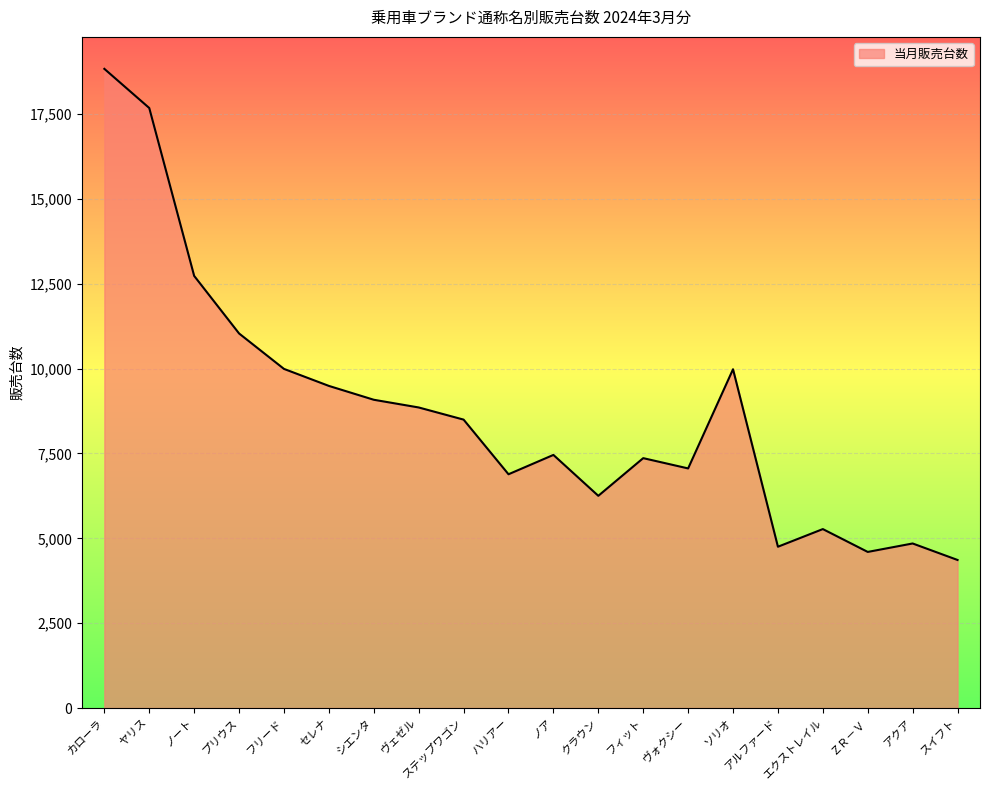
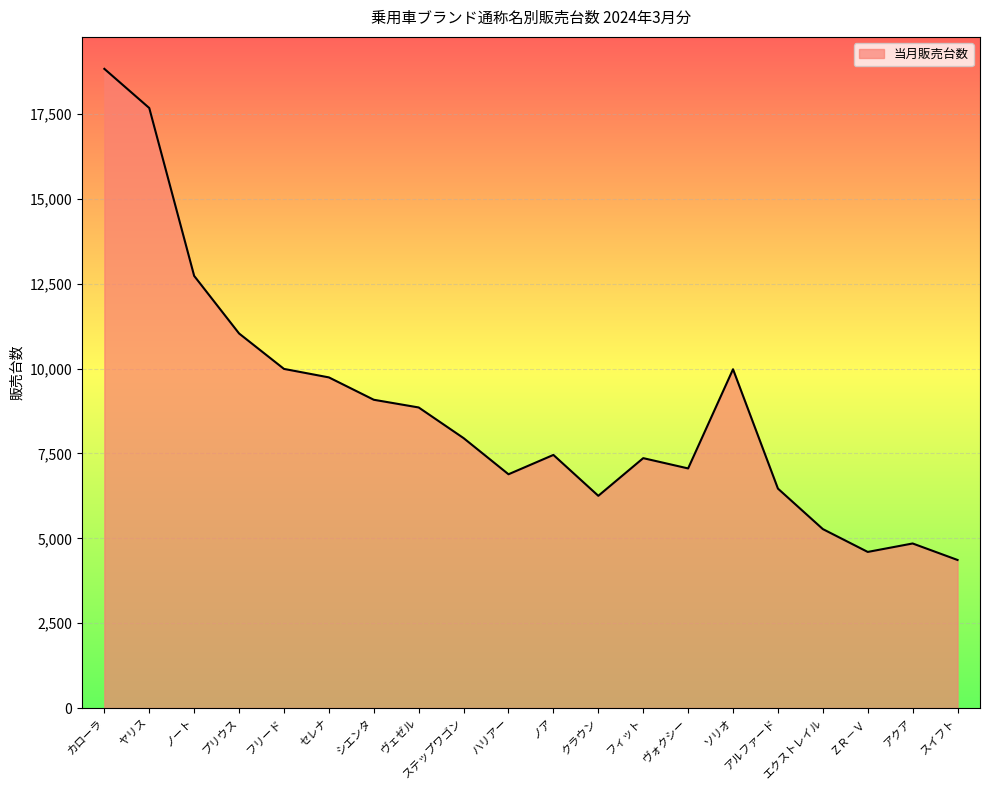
セレナ: 9,500 -> 9,700
ステップワゴン: 8,500 -> 8,000
アルファード: 4,800 -> 6,500
